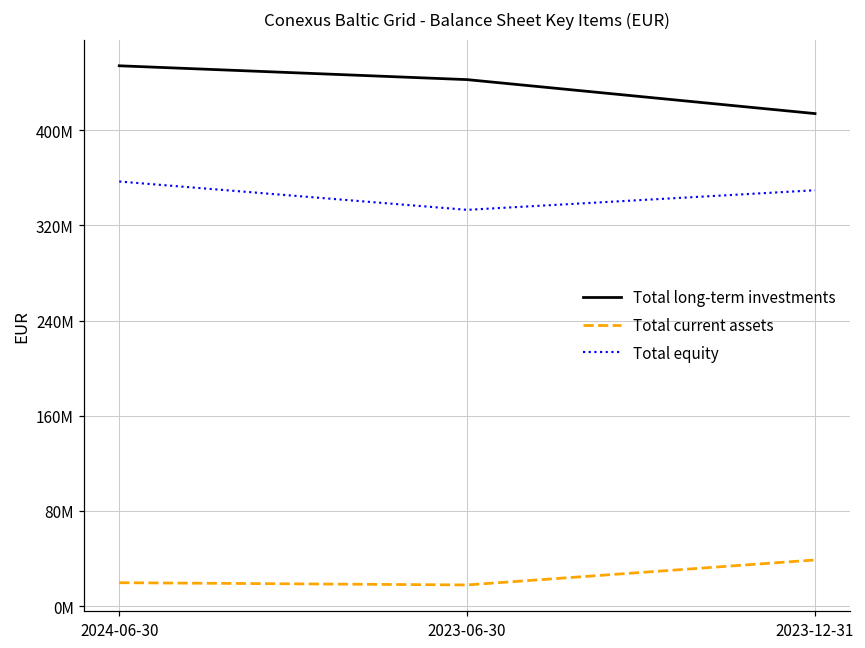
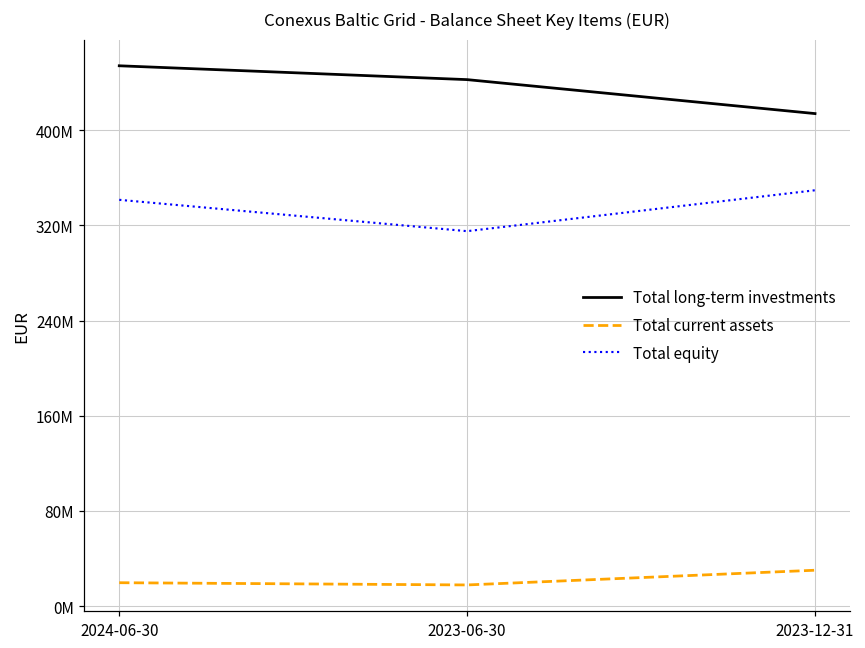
Total equity, 2024-06-30: 357000000 -> 342000000
Total equity, 2023-06-30: 333000000 -> 315000000
Total current assets, 2023-12-31: 39000000 -> 30000000
